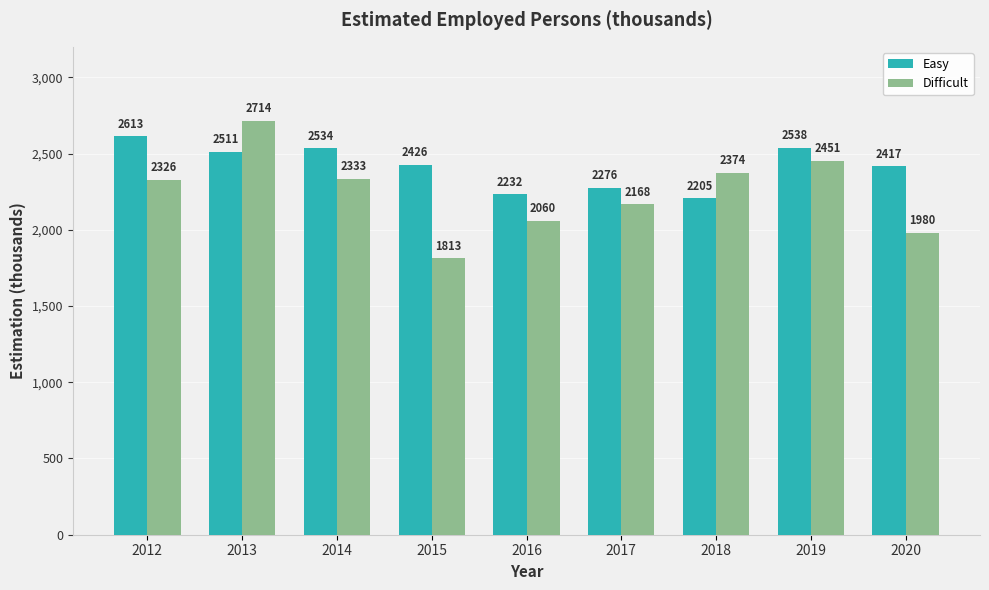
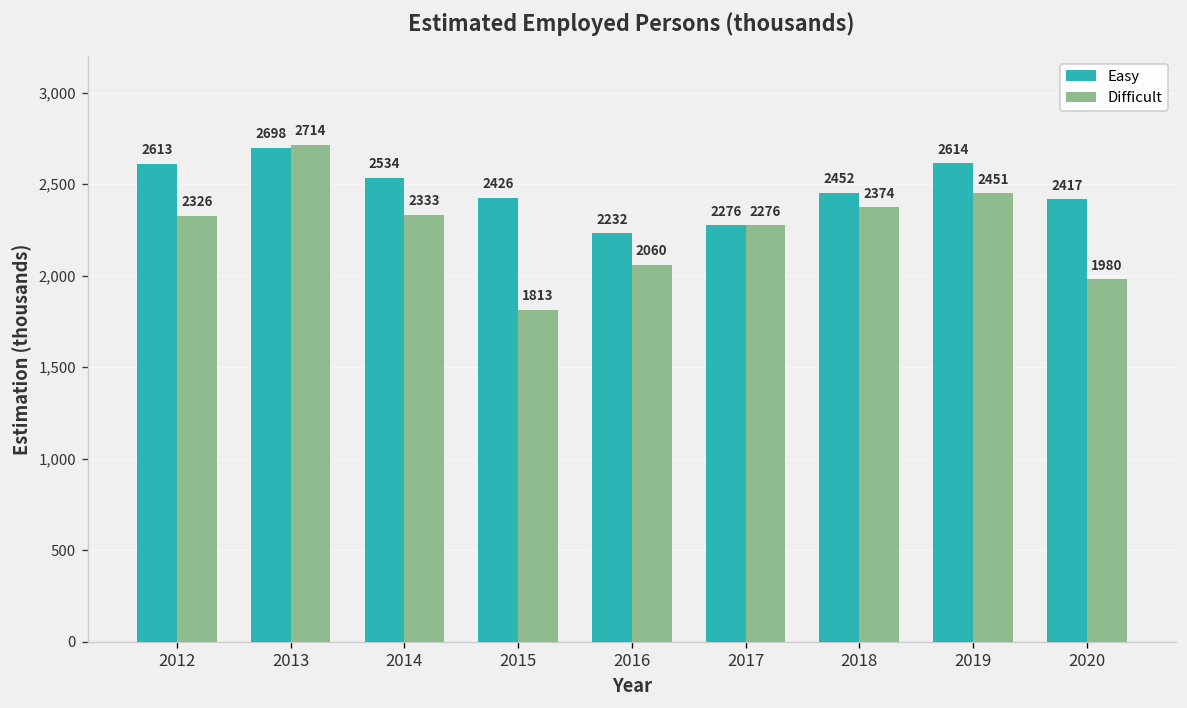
Easy, 2013: 2511 -> 2698
Difficult, 2017: 2168 -> 2276
Easy, 2018: 2205 -> 2452
Easy, 2019: 2538 -> 2614
